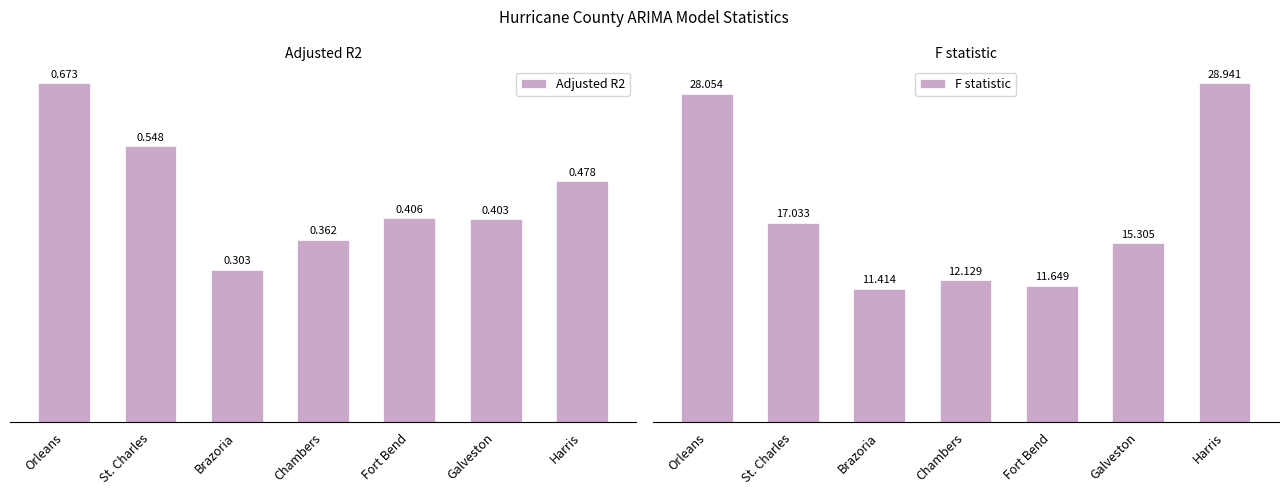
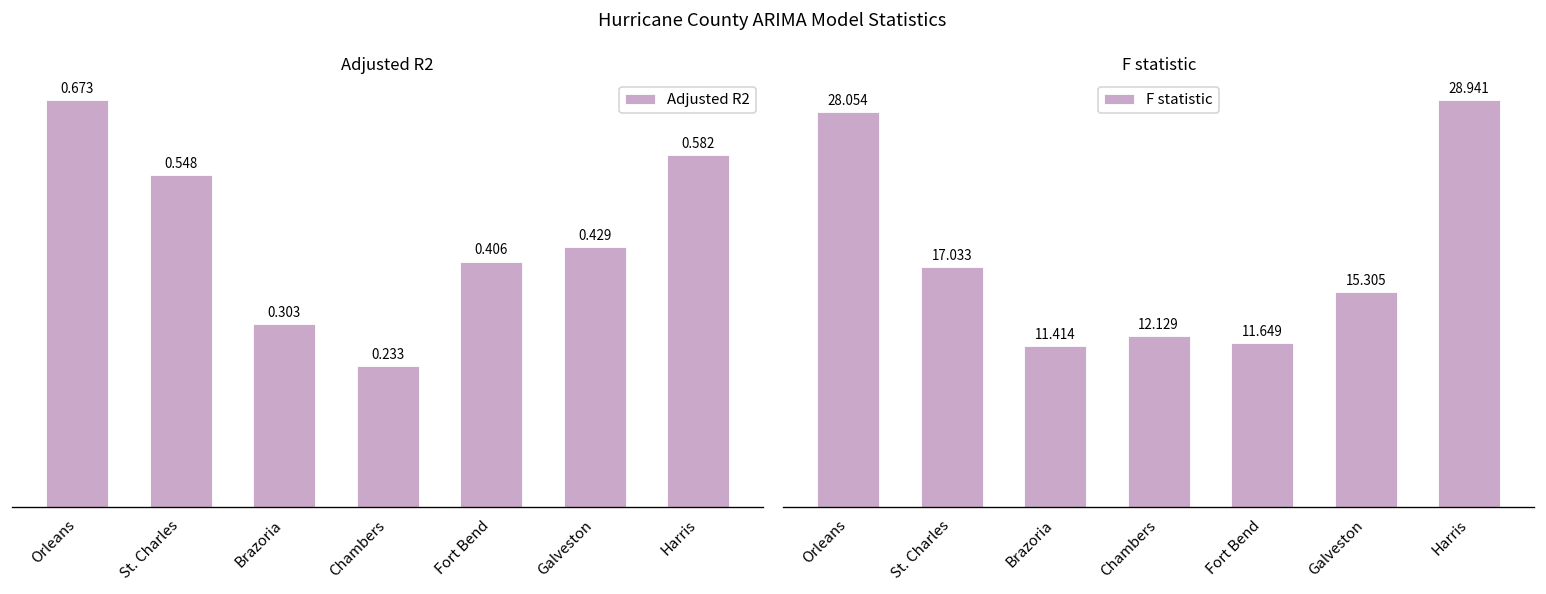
Adjusted R2, Chambers: 0.362 -> 0.233
Adjusted R2, Galveston: 0.403 -> 0.429
Adjusted R2, Harris: 0.478 -> 0.582
